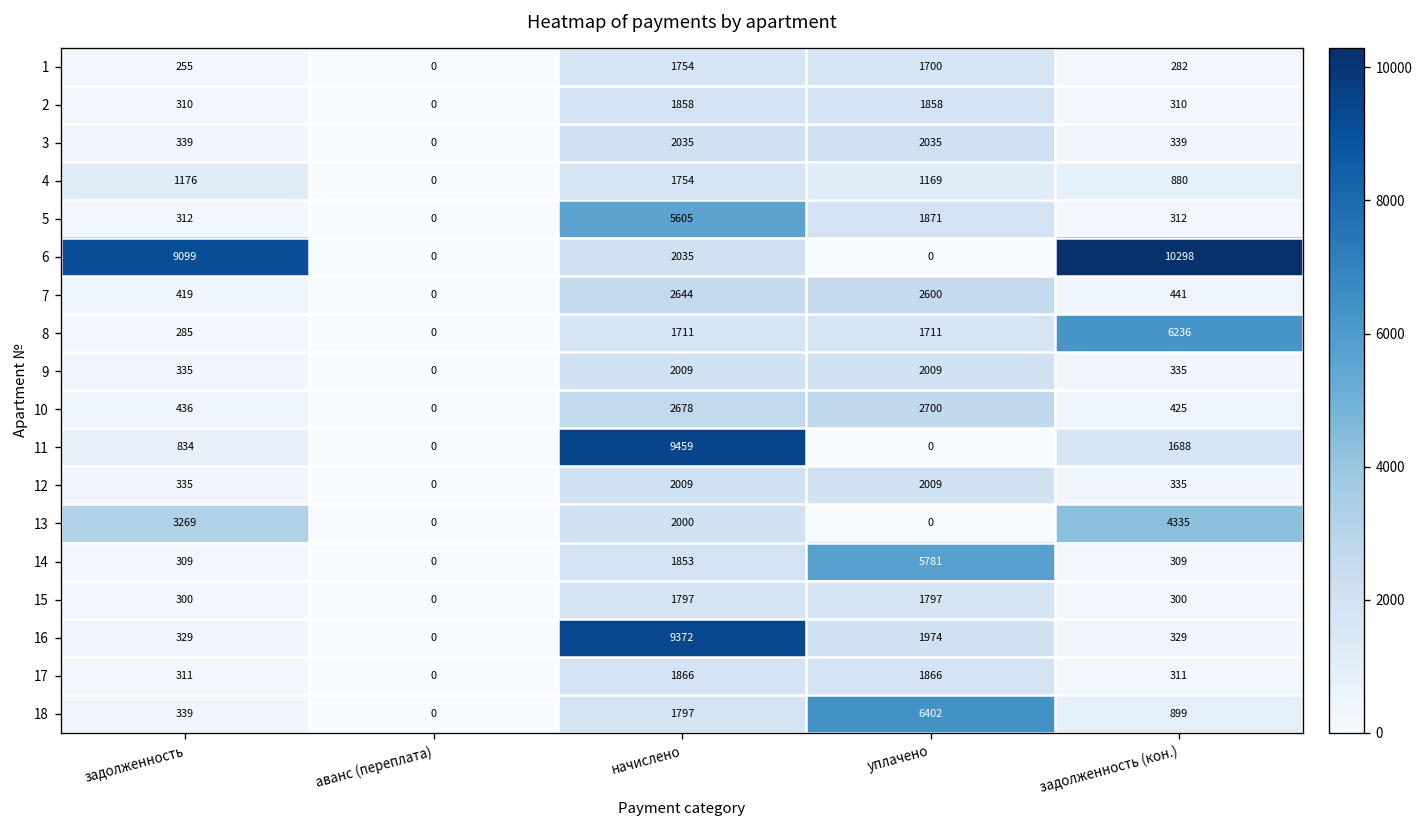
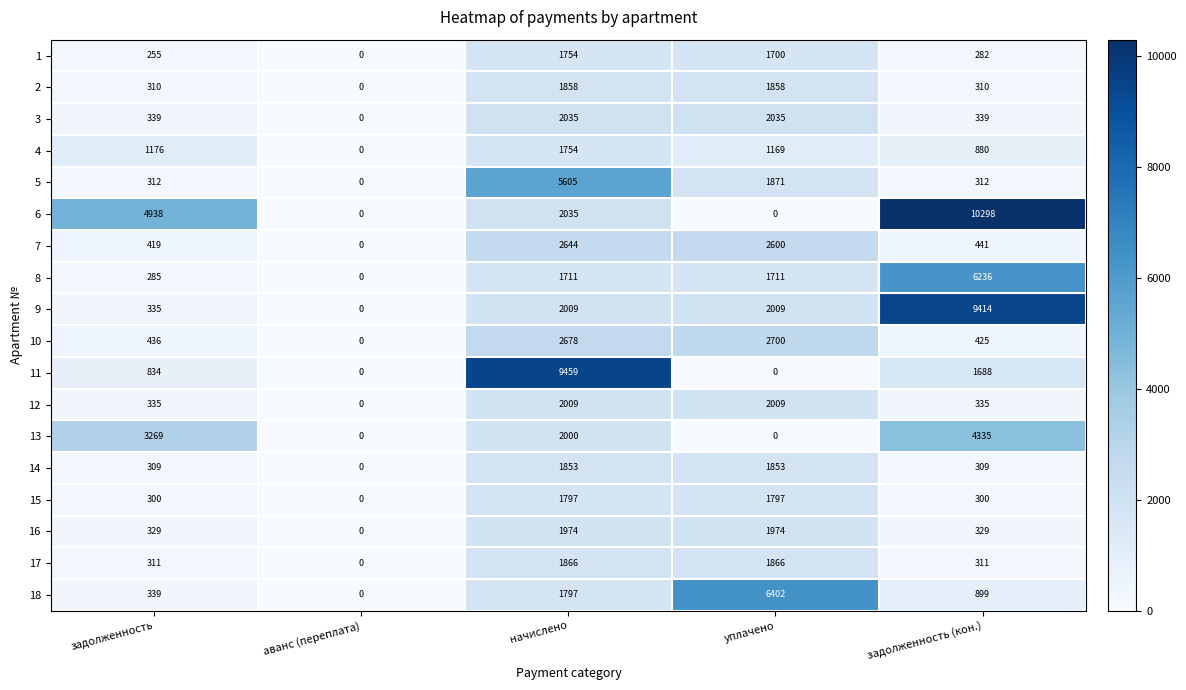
6, задолженность: 9099 -> 4938
9, задолженность (кон.): 335 -> 9414
14, уплачено: 5781 -> 1853
16, начислено: 9372 -> 1974
